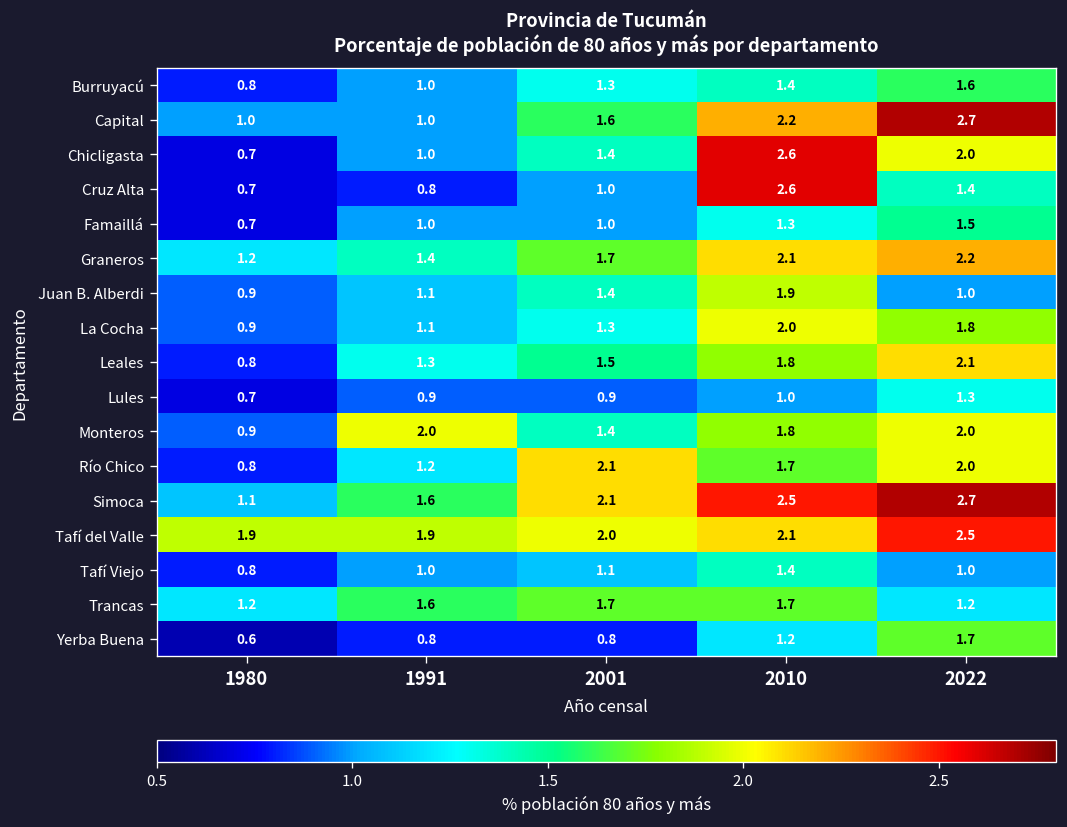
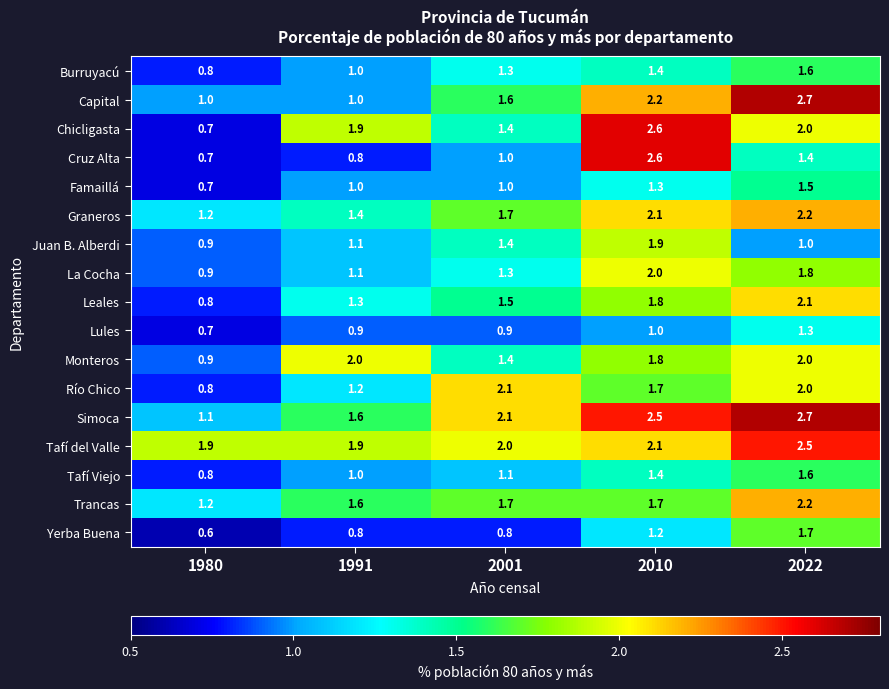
Chicligasta, 1991: 1.0 -> 1.9
Tafí Viejo, 2022: 1.0 -> 1.6
Trancas, 2022: 1.2 -> 2.2
